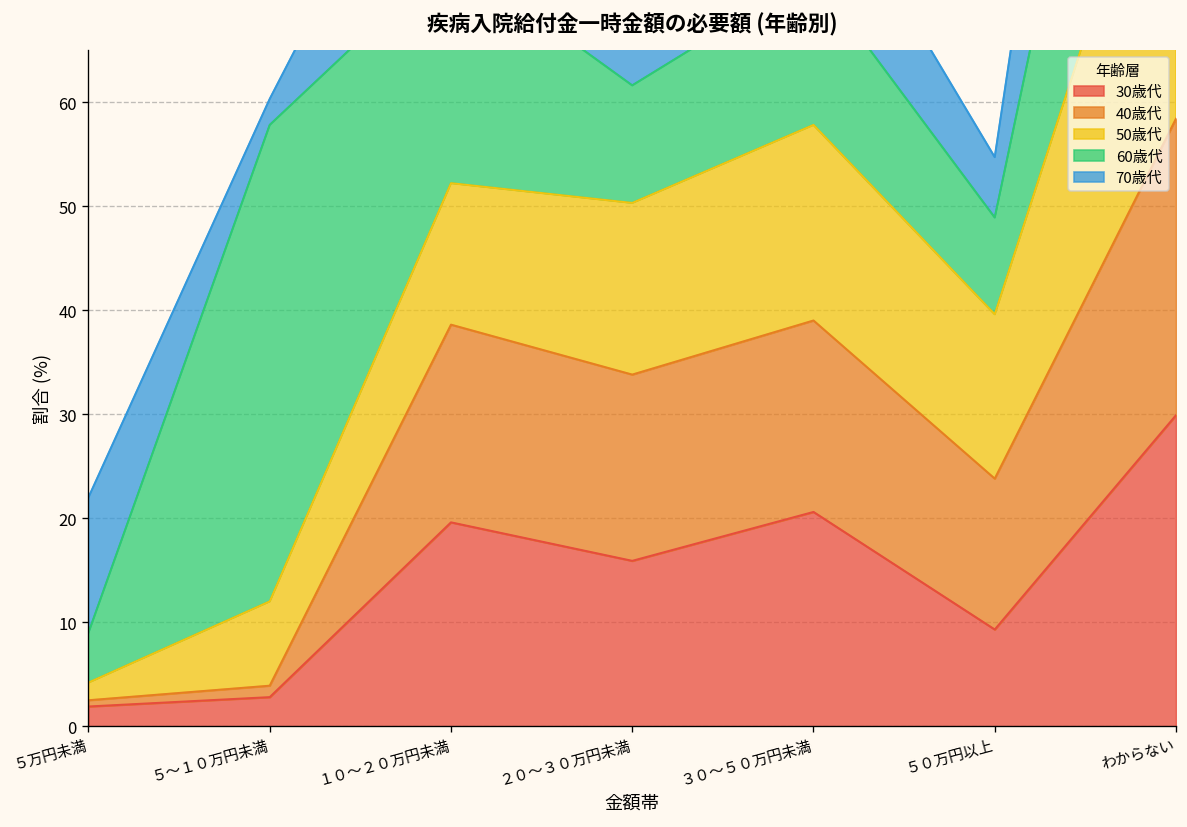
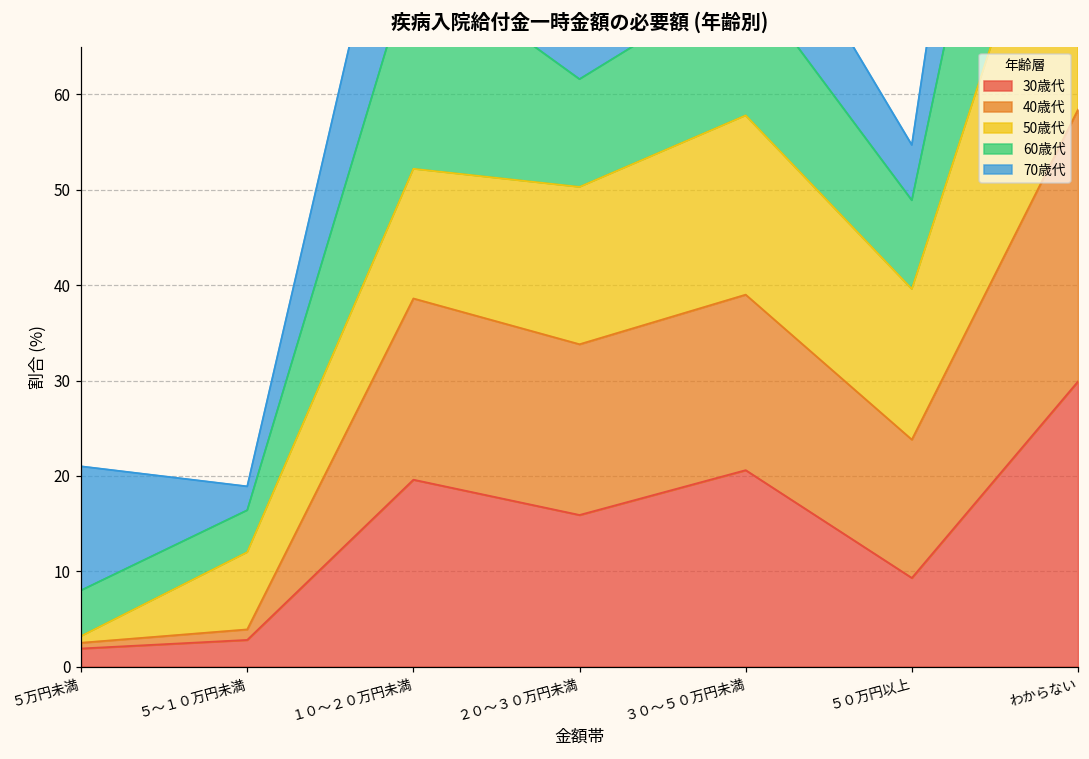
50歳代, ５万円未満: 2 -> 1
60歳代, ５～１０万円未満: 46 -> 4
